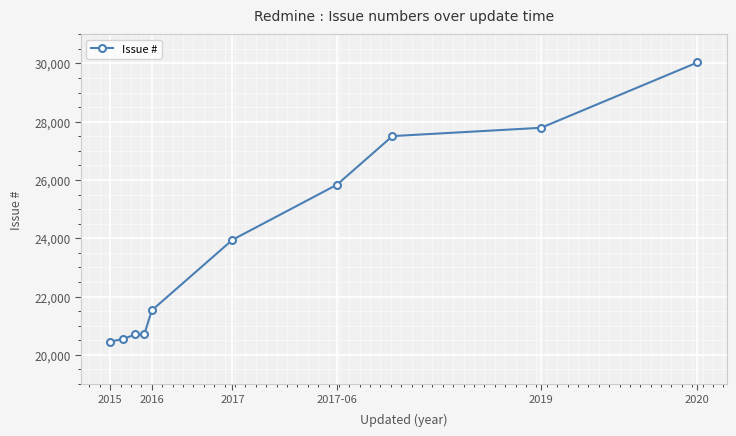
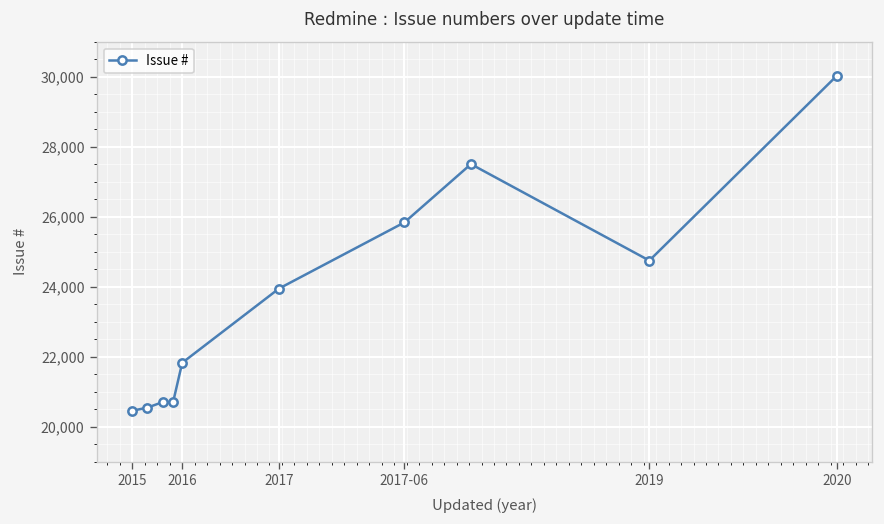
2016: 21,500 -> 21,800
2019: 27,800 -> 24,700
